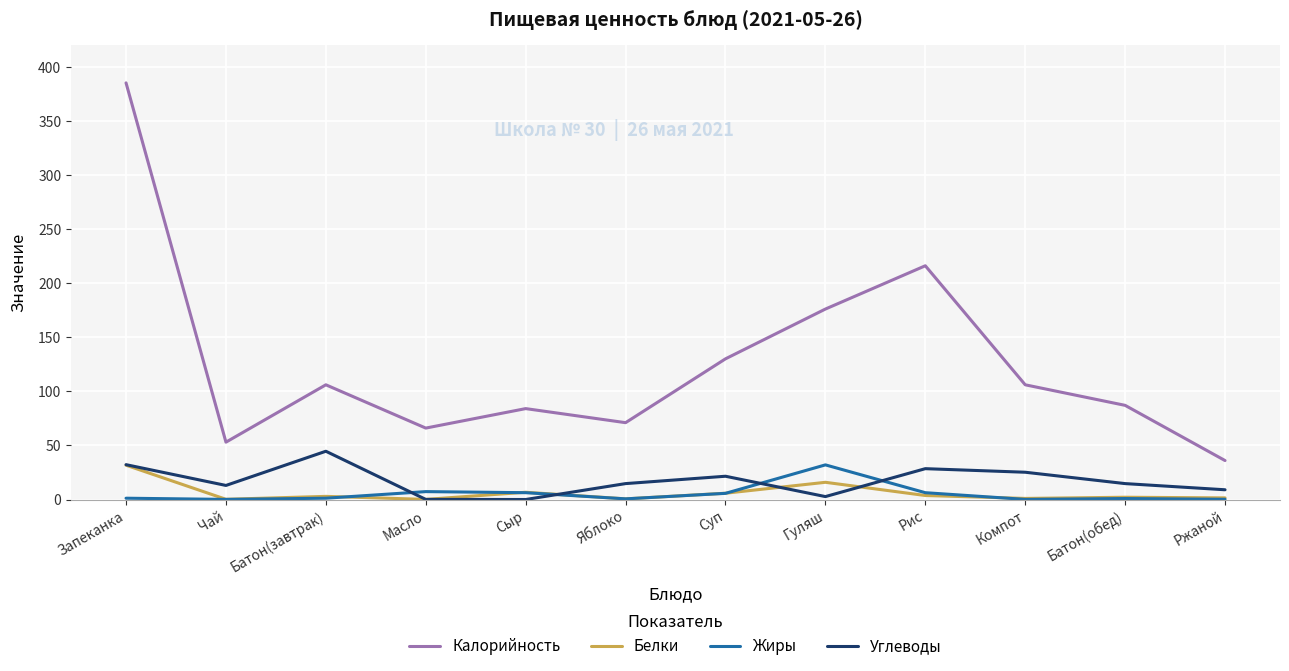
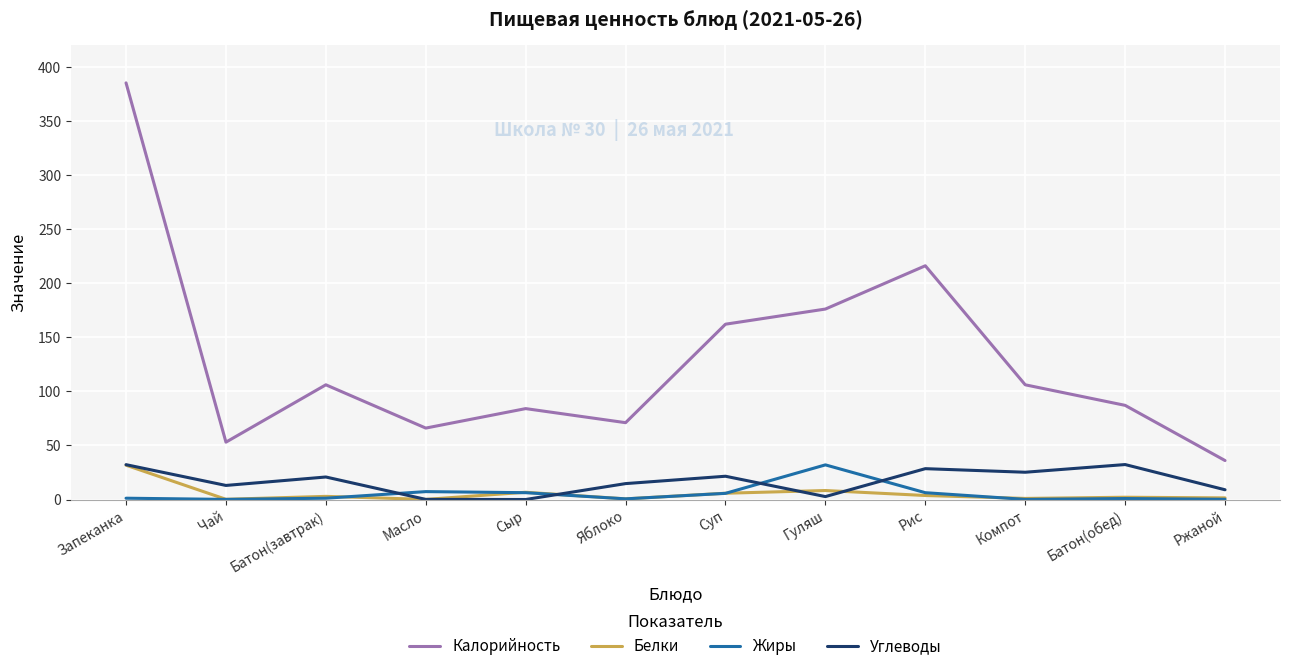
Углеводы, Батон(завтрак): 45 -> 21
Калорийность, Суп: 130 -> 162
Белки, Гуляш: 16 -> 8
Углеводы, Батон(обед): 15 -> 32
